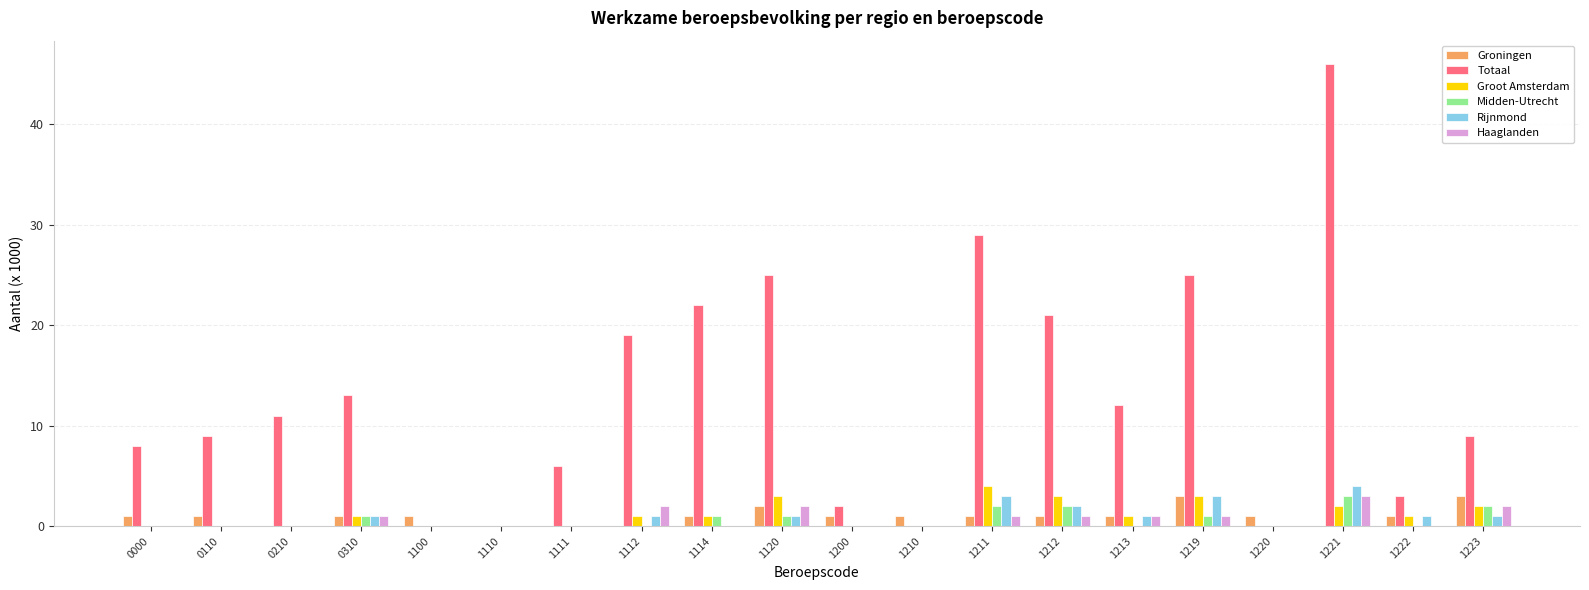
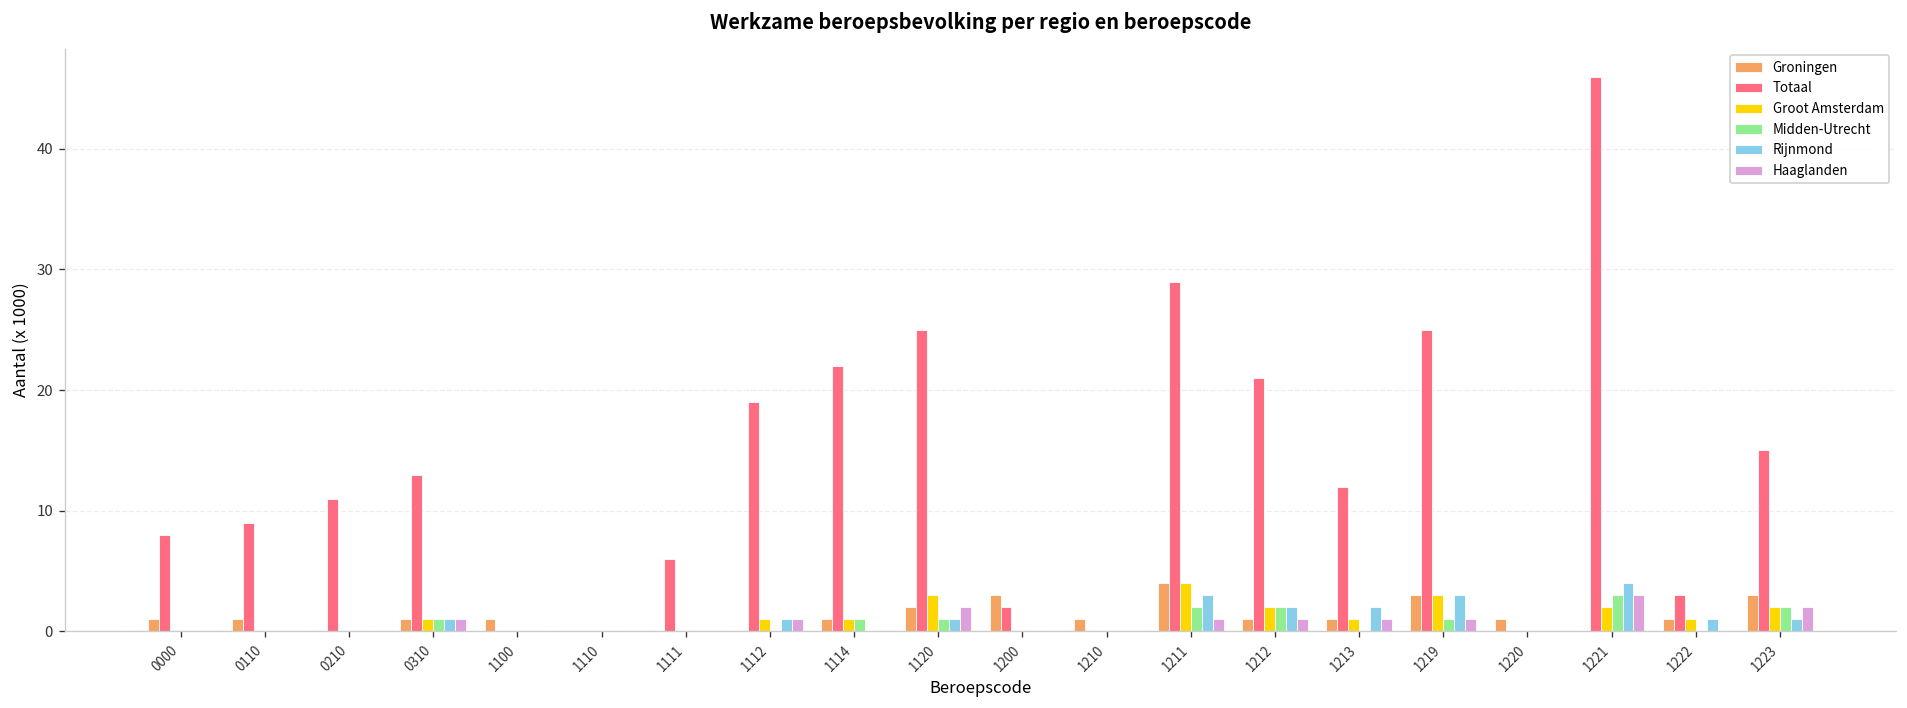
Haaglanden, 1112: 2 -> 1
Groningen, 1200: 1 -> 3
Groningen, 1211: 1 -> 4
Groot Amsterdam, 1212: 3 -> 2
Rijnmond, 1213: 1 -> 2
Totaal, 1223: 9 -> 15
